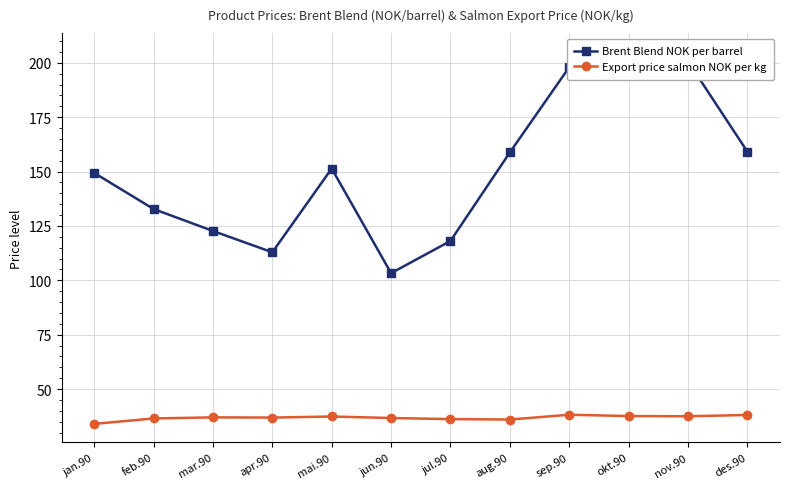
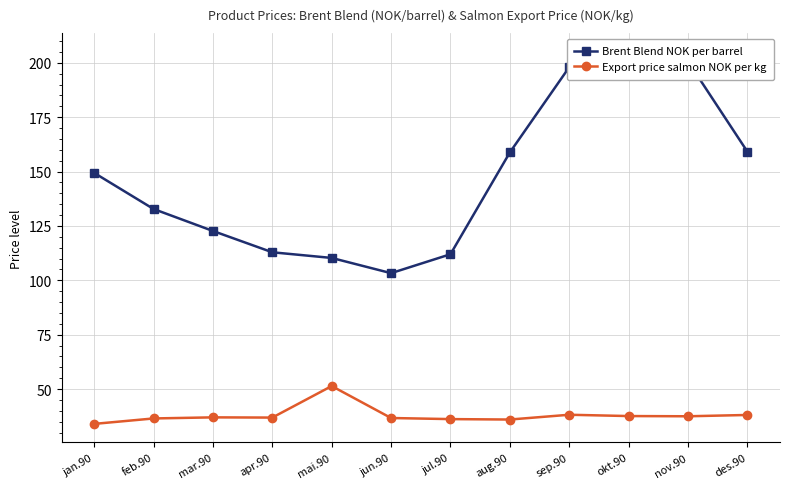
Brent Blend NOK per barrel, mai.90: 151 -> 110
Export price salmon NOK per kg, mai.90: 37 -> 51
Brent Blend NOK per barrel, jul.90: 118 -> 112
